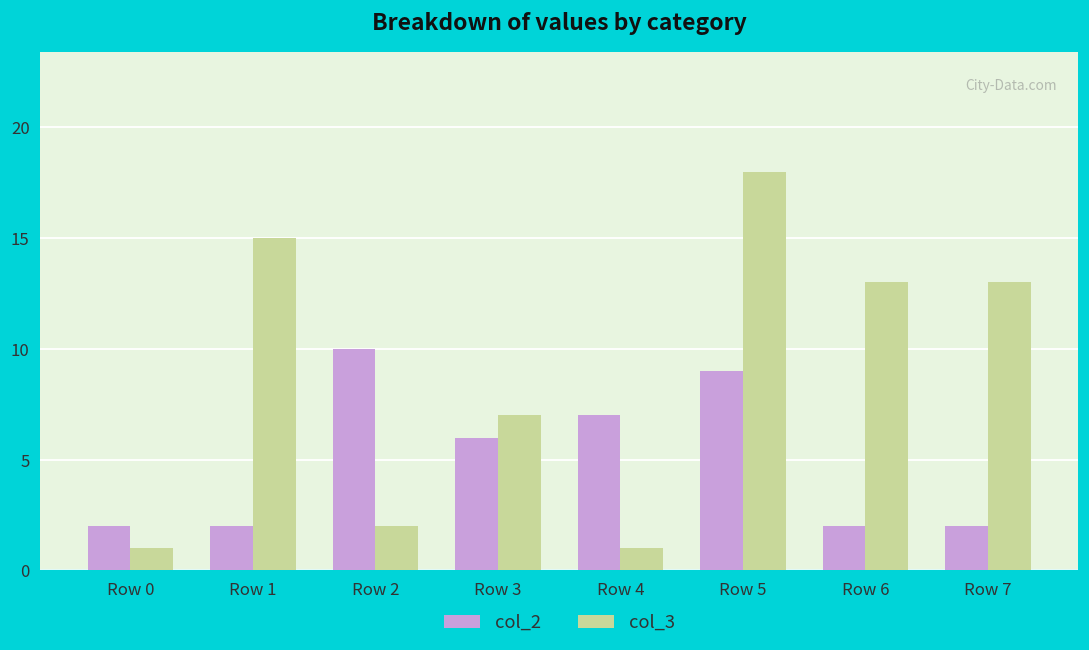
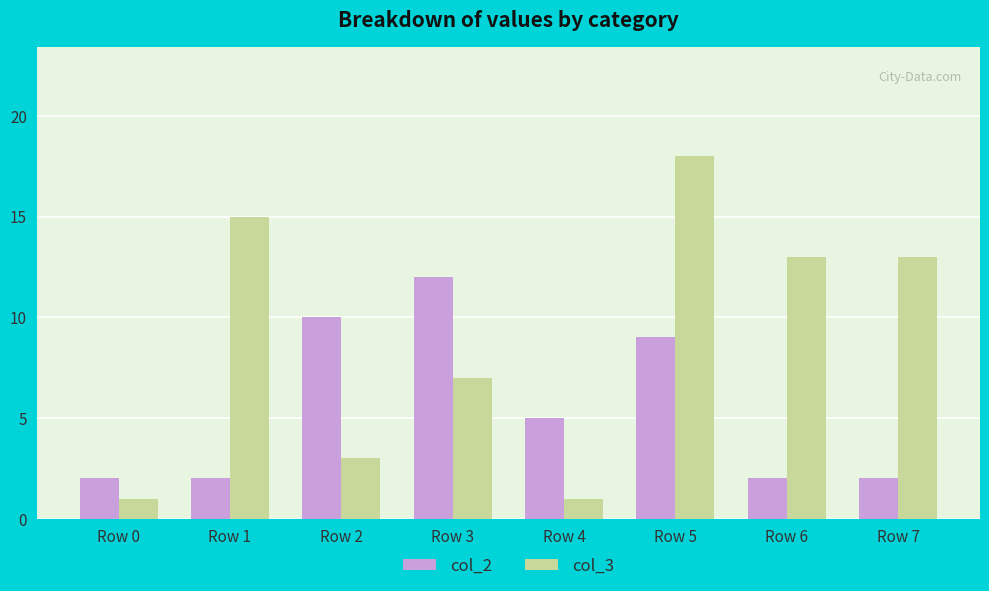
col_3, Row 2: 2 -> 3
col_2, Row 3: 6 -> 12
col_2, Row 4: 7 -> 5
